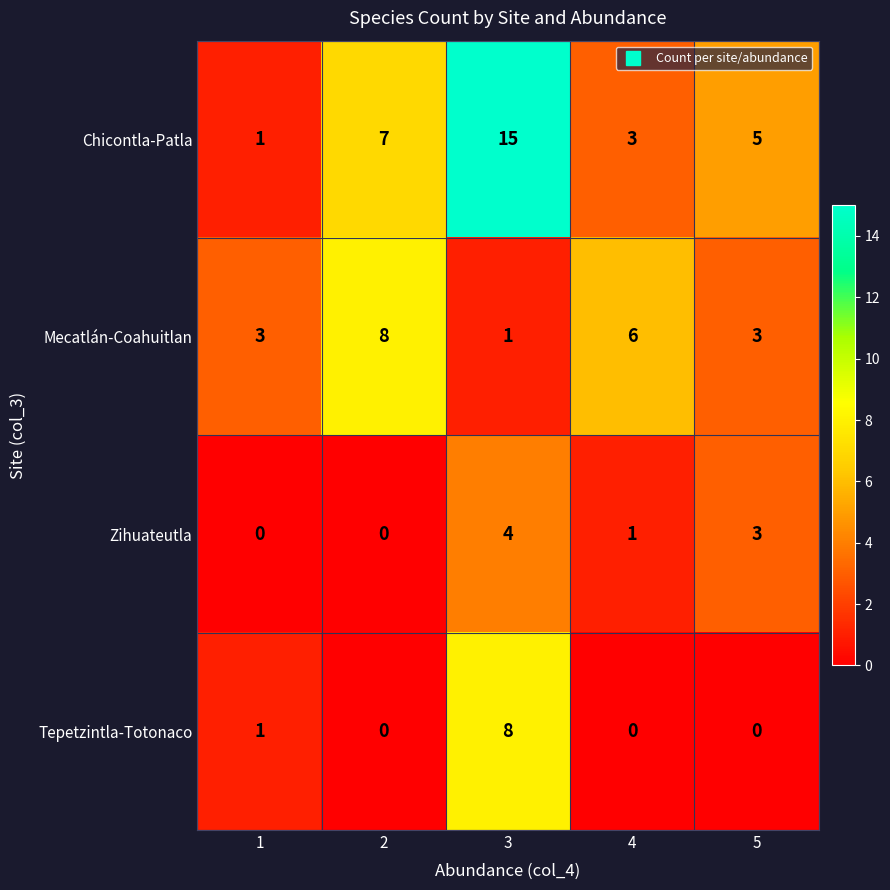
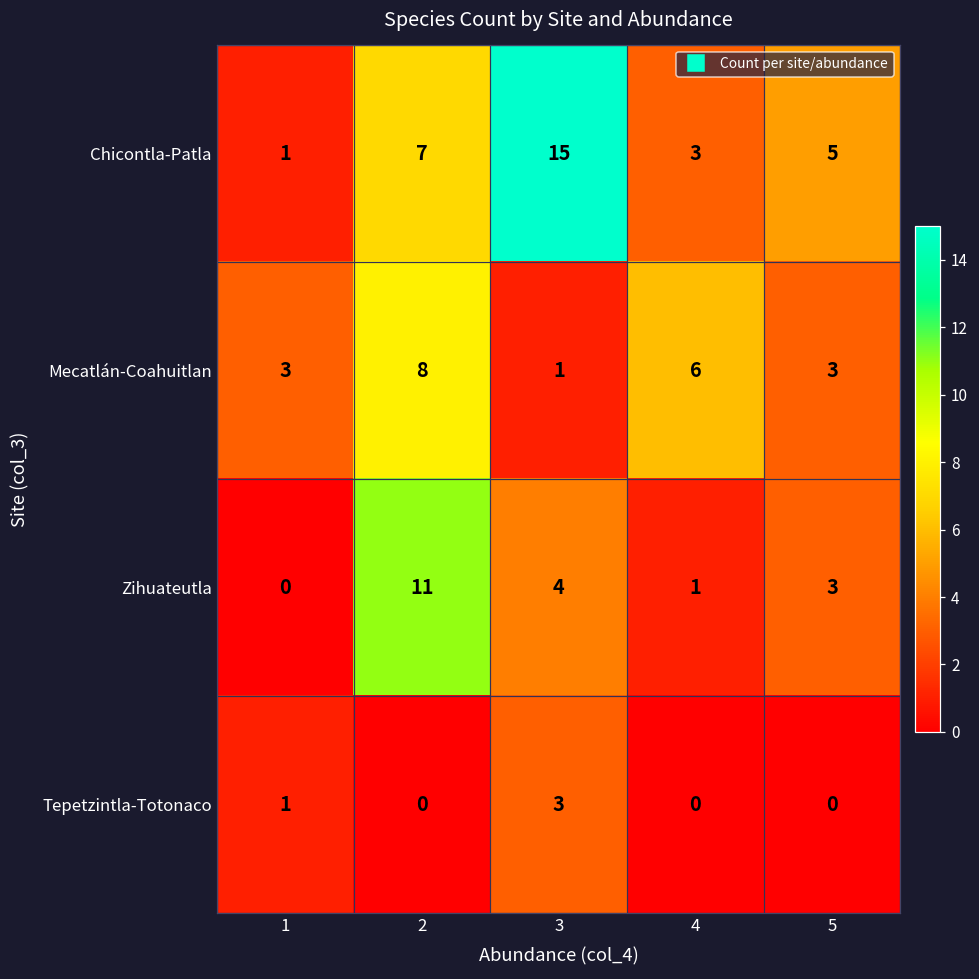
Zihuateutla, 2: 0 -> 11
Tepetzintla-Totonaco, 3: 8 -> 3
